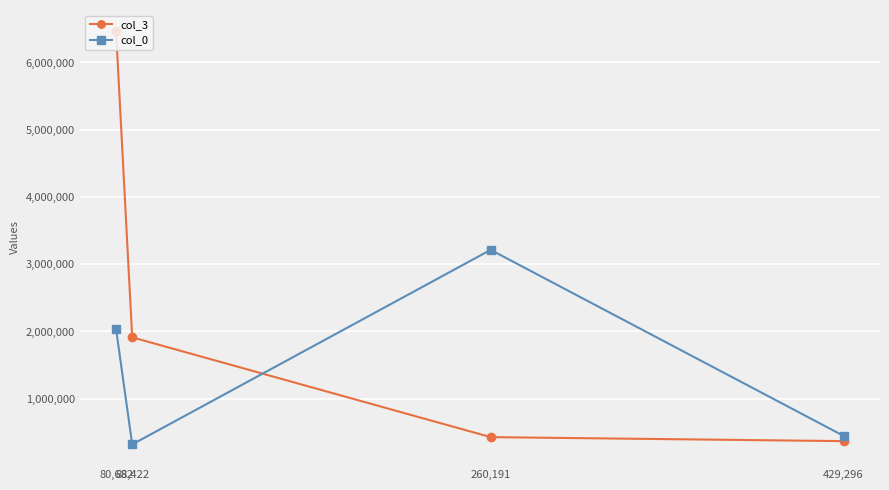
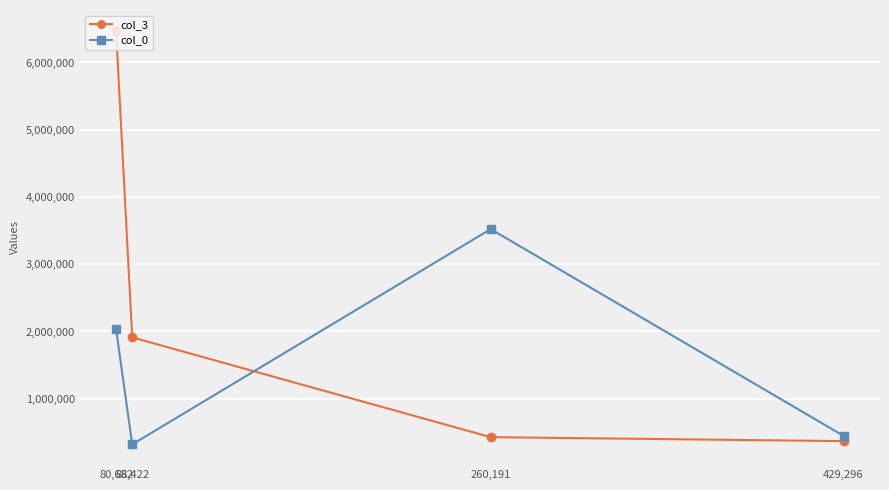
col_0, 260,191: 3,200,000 -> 3,500,000
